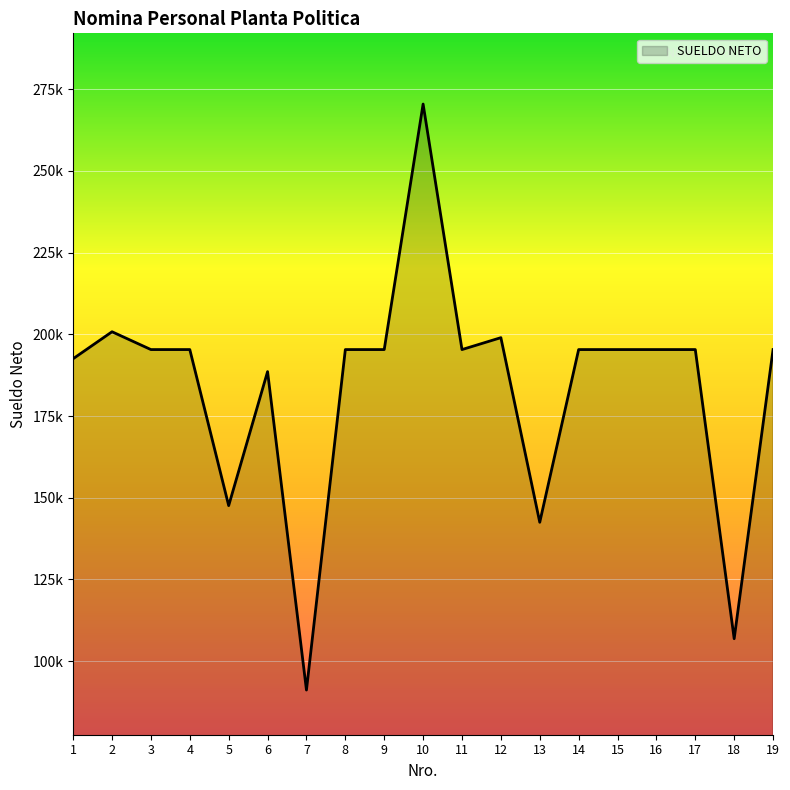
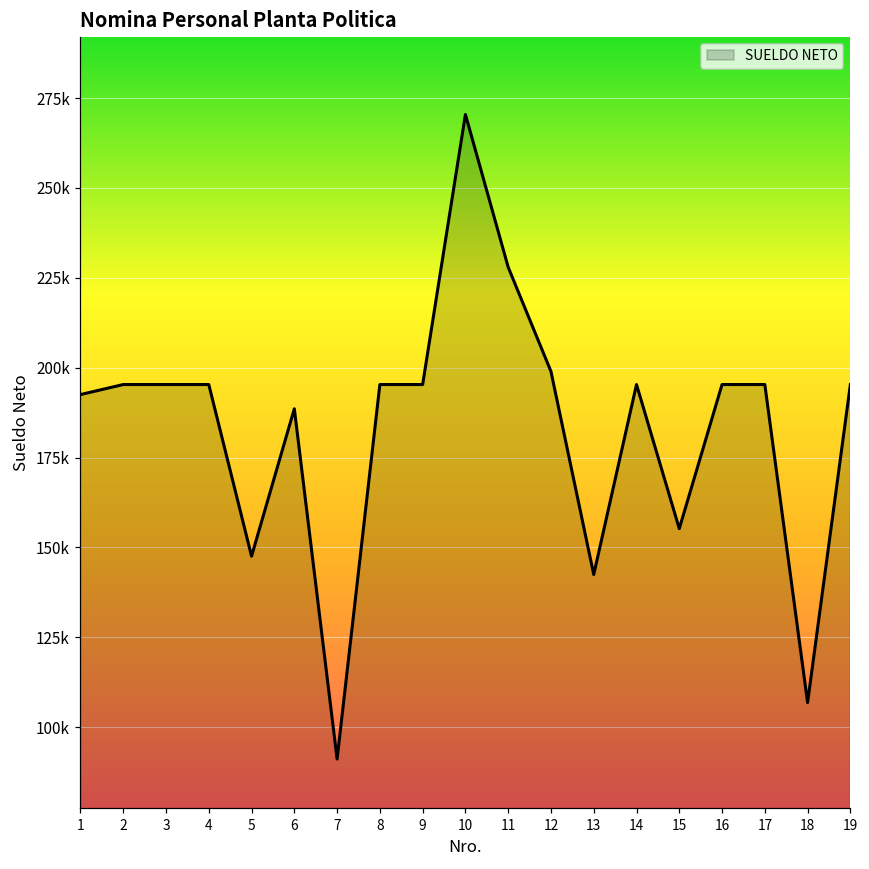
2: 201000 -> 195000
11: 195000 -> 228000
15: 195000 -> 155000
